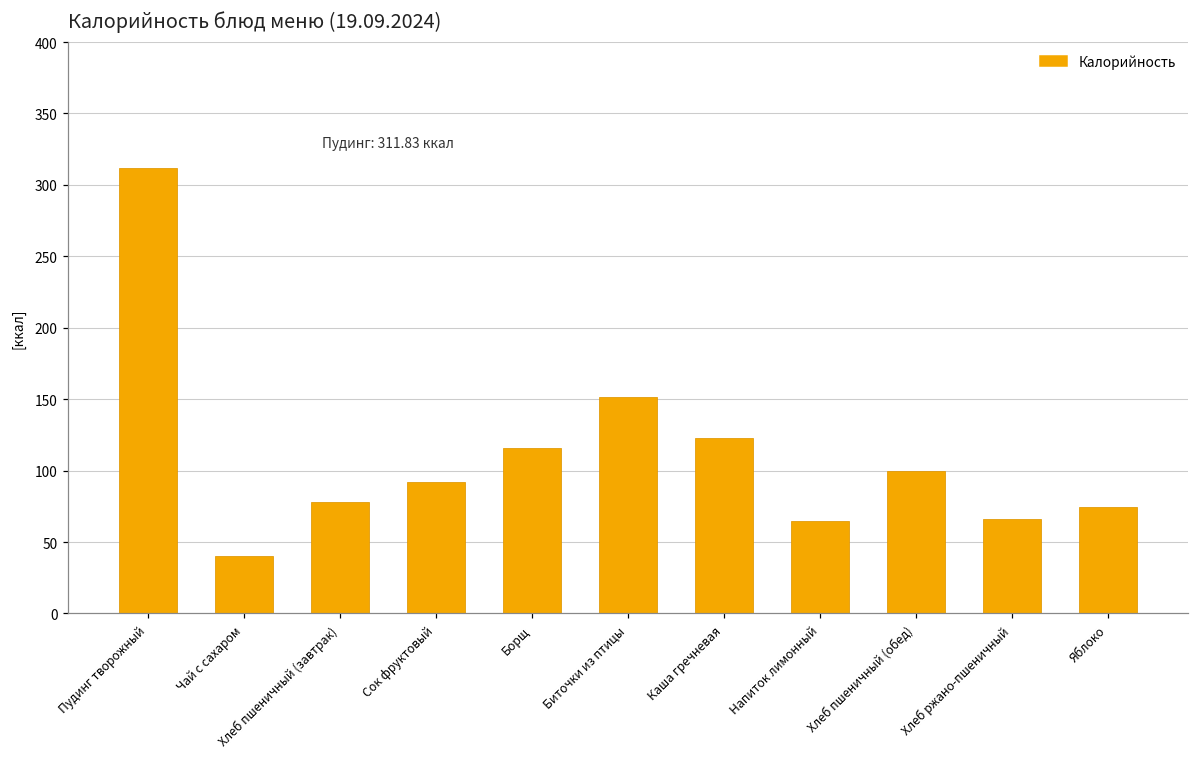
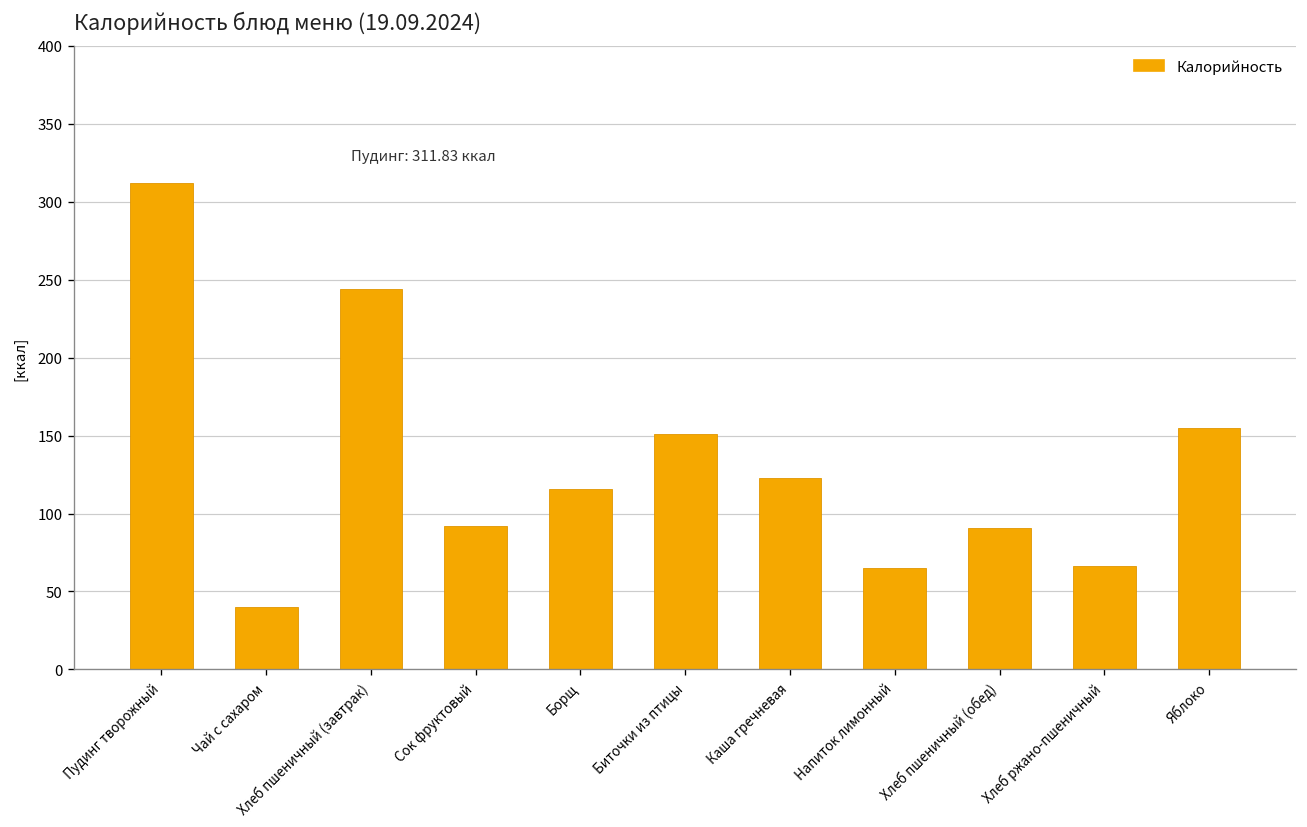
Хлеб пшеничный (завтрак): 78 -> 244
Хлеб пшеничный (обед): 100 -> 91
Яблоко: 75 -> 155
